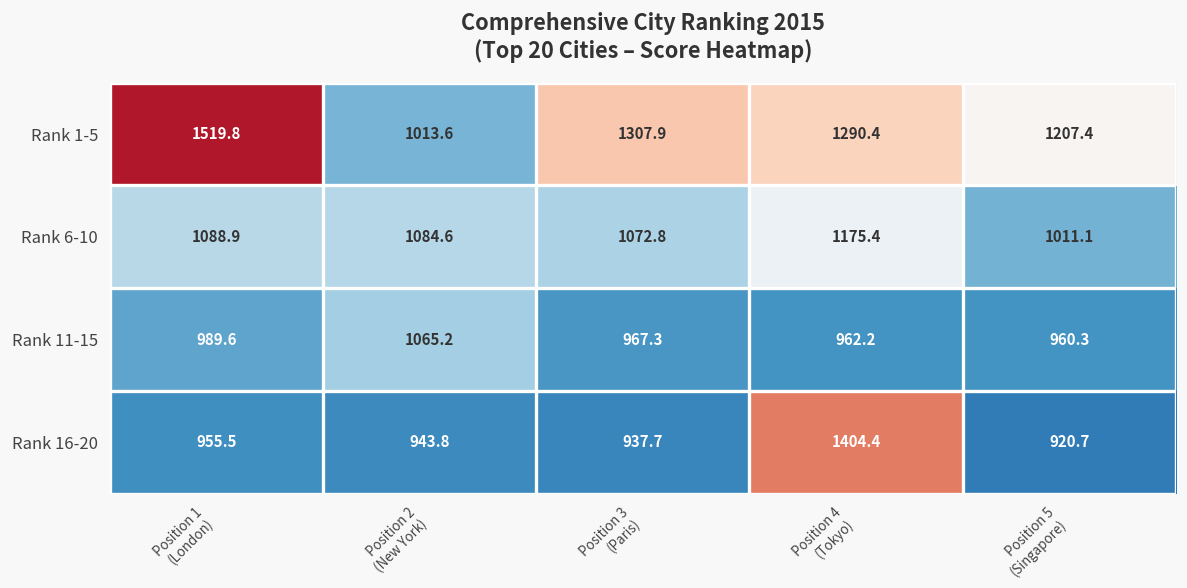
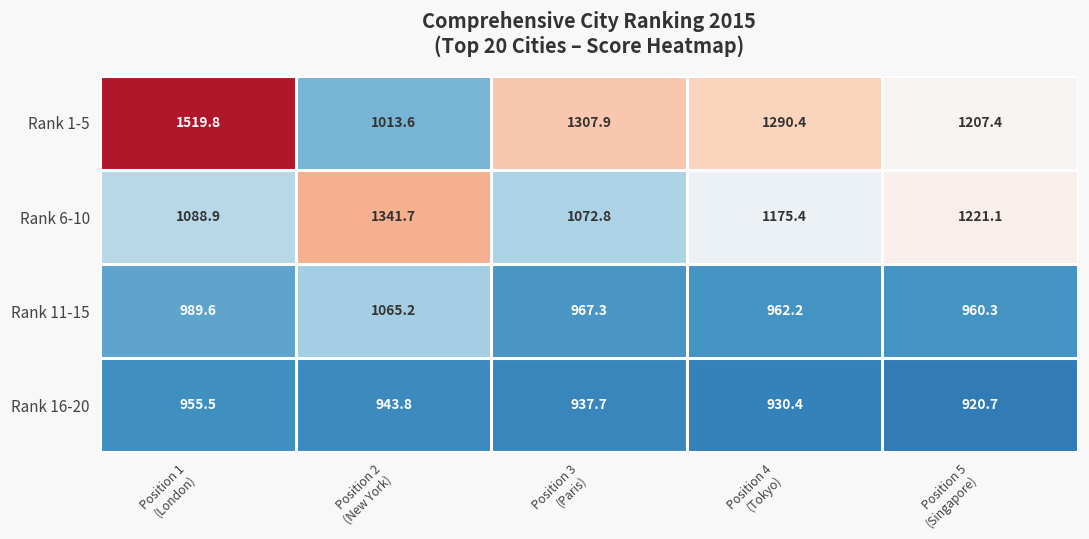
Rank 6-10, Position 2 (New York): 1084.6 -> 1341.7
Rank 6-10, Position 5 (Singapore): 1011.1 -> 1221.1
Rank 16-20, Position 4 (Tokyo): 1404.4 -> 930.4
